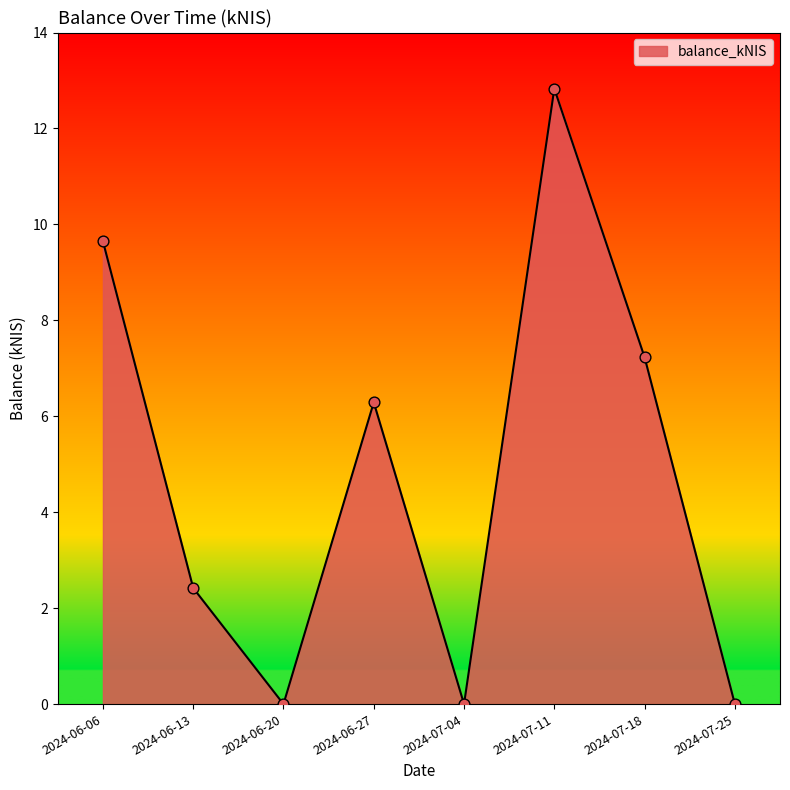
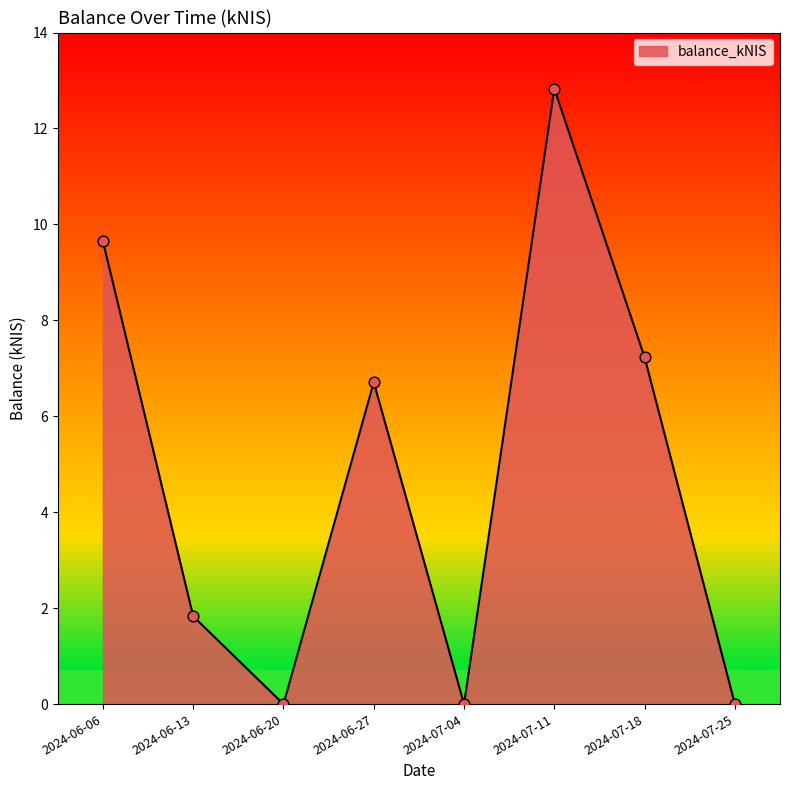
2024-06-13: 2.4 -> 1.8
2024-06-27: 6.3 -> 6.7
